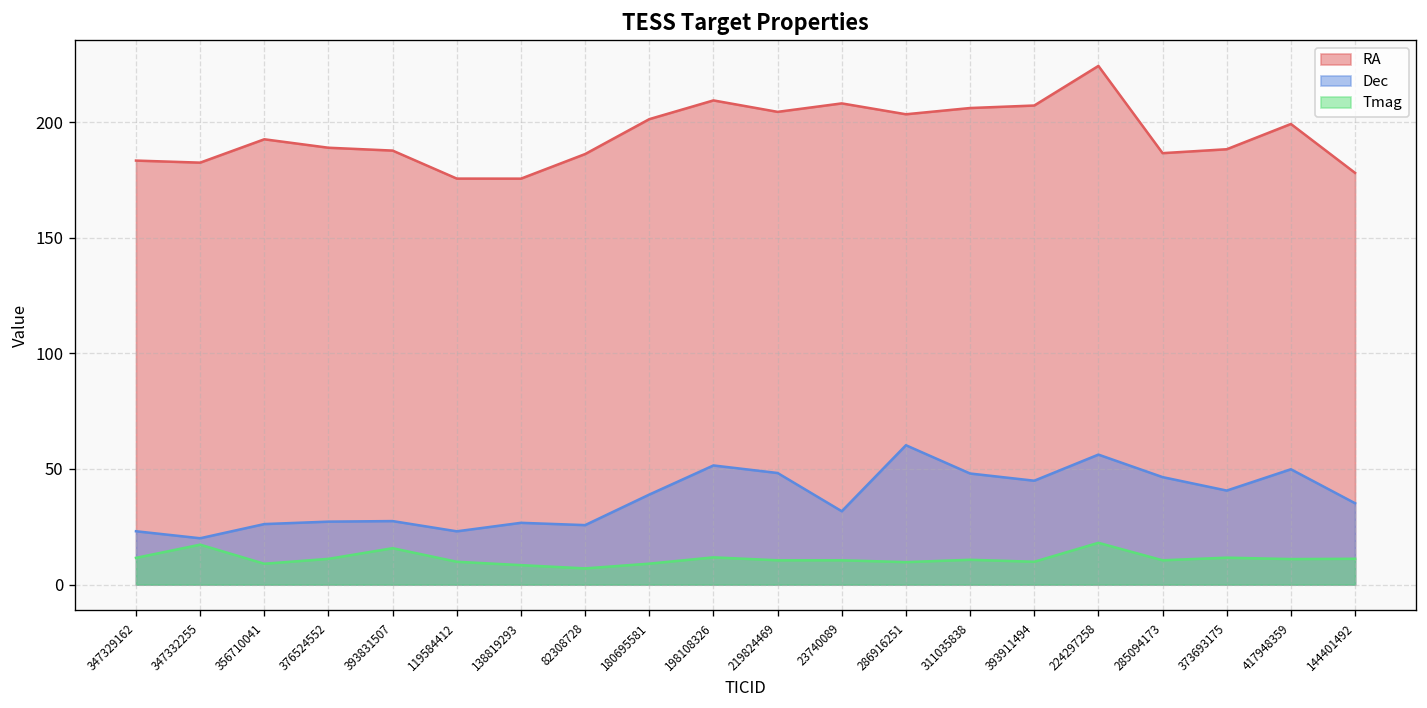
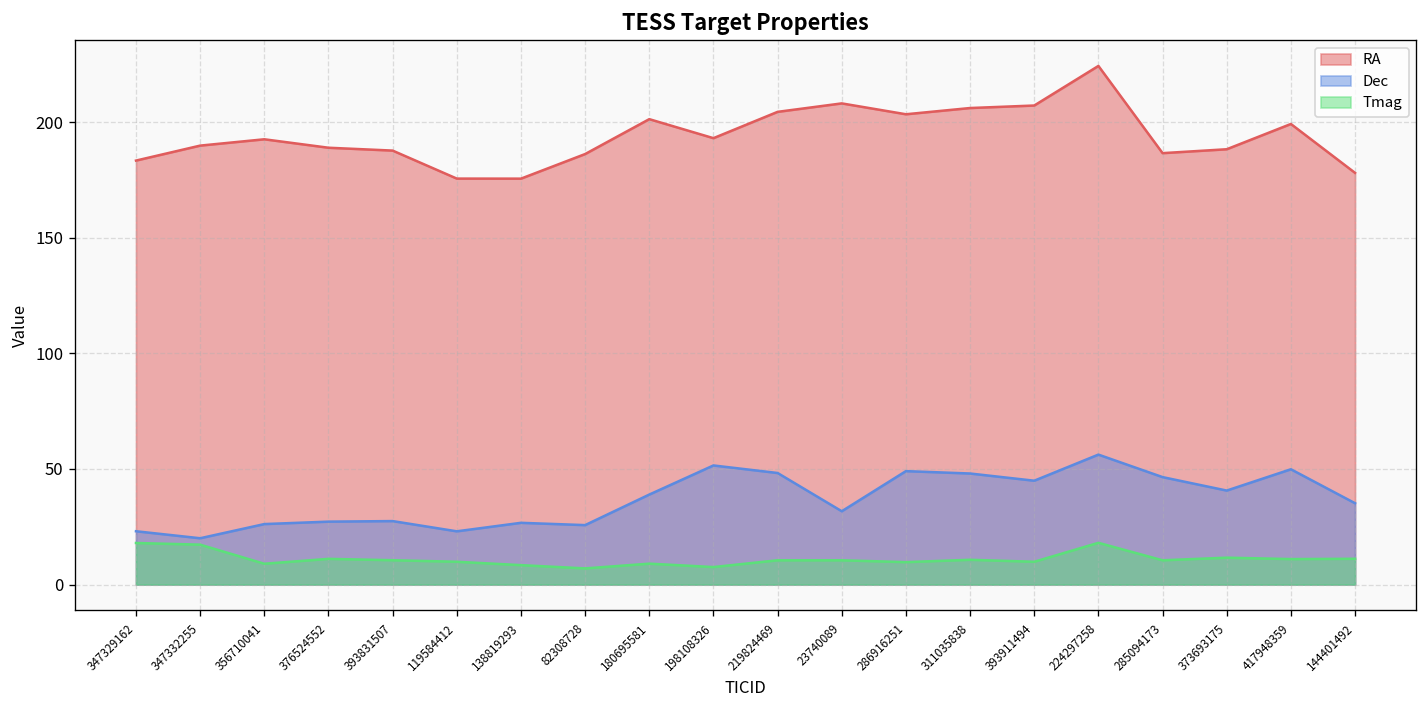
Tmag, 347329162: 12 -> 18
RA, 347332255: 182 -> 190
Tmag, 393831507: 16 -> 11
RA, 198108326: 209 -> 193
Tmag, 198108326: 12 -> 8
Dec, 286916251: 60 -> 49
